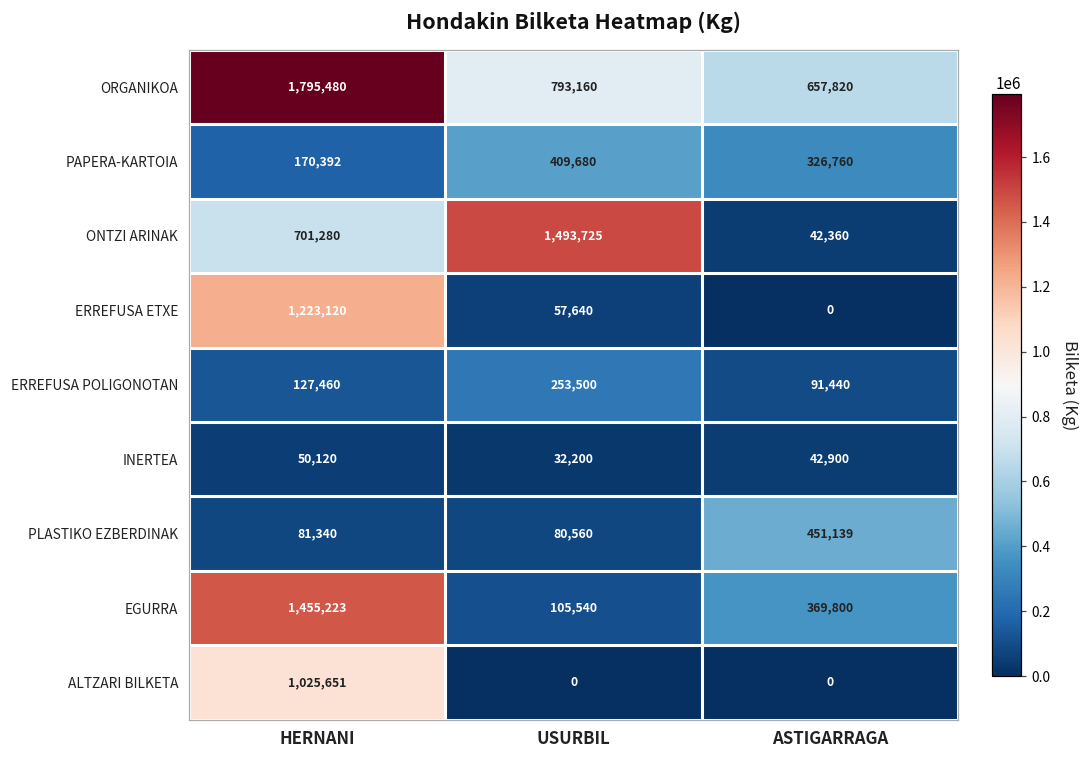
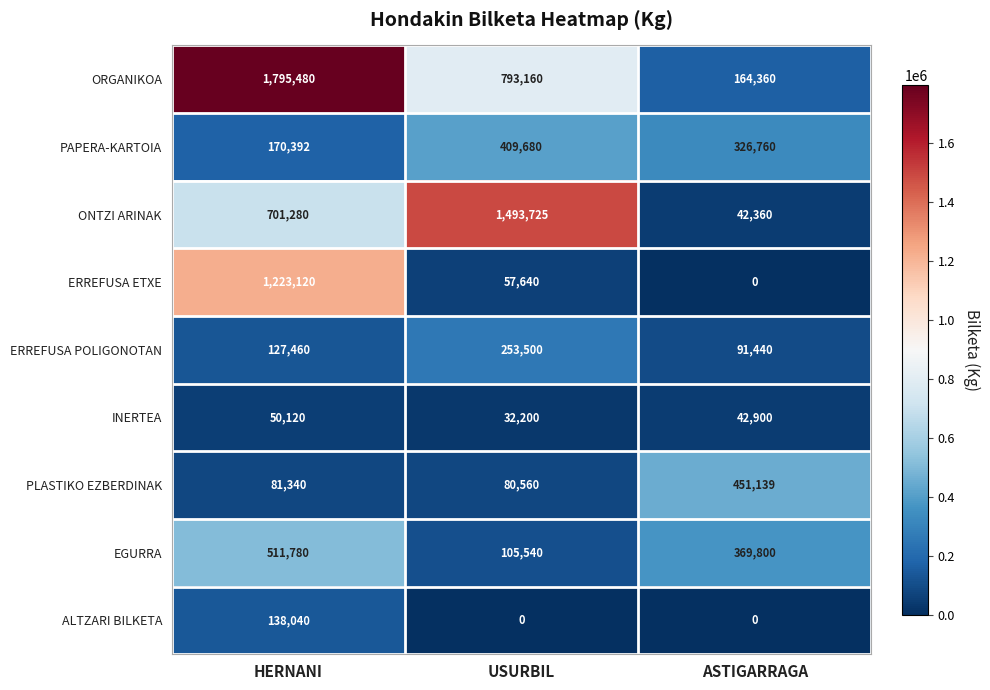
ORGANIKOA, ASTIGARRAGA: 657,820 -> 164,360
EGURRA, HERNANI: 1,455,223 -> 511,780
ALTZARI BILKETA, HERNANI: 1,025,651 -> 138,040
